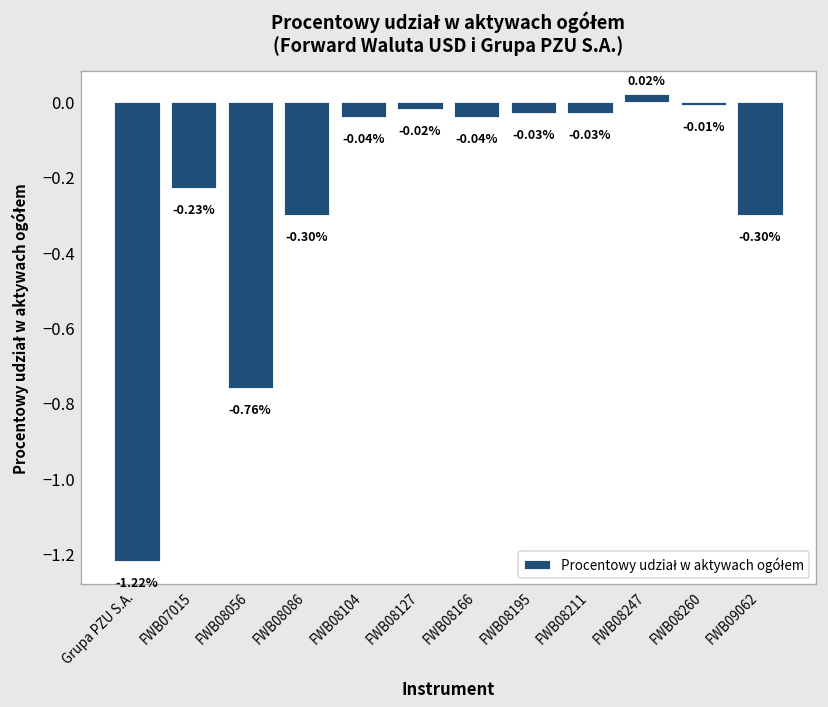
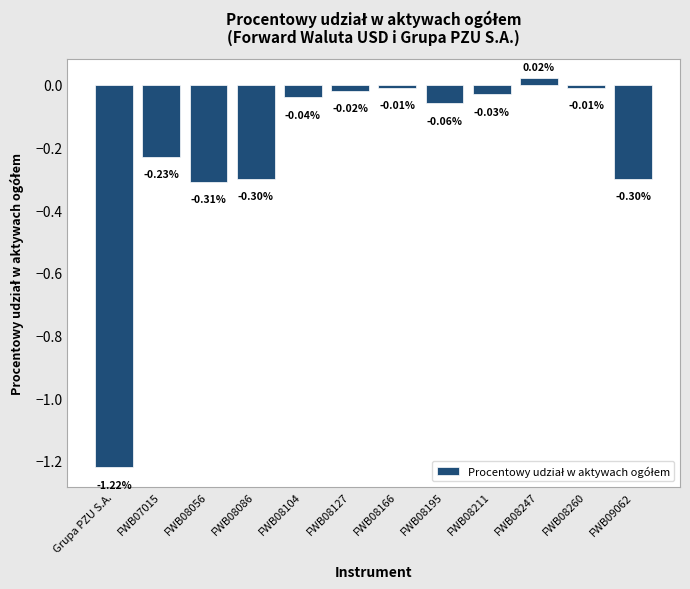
FWB08056: -0.76% -> -0.31%
FWB08166: -0.04% -> -0.01%
FWB08195: -0.03% -> -0.06%
